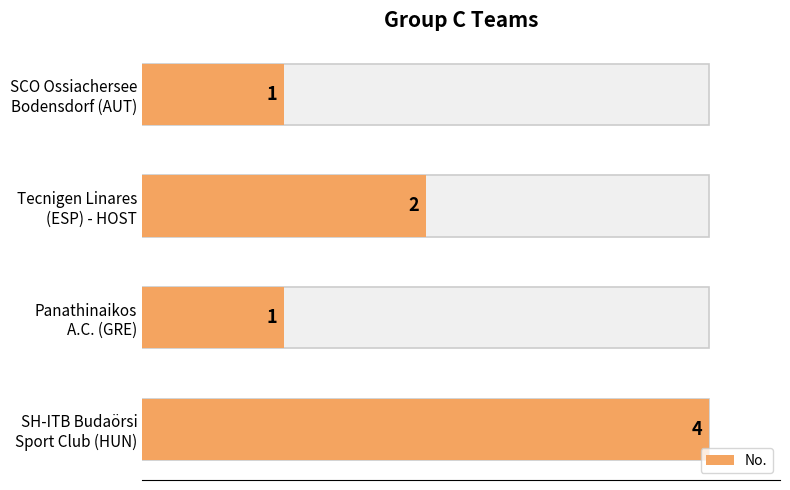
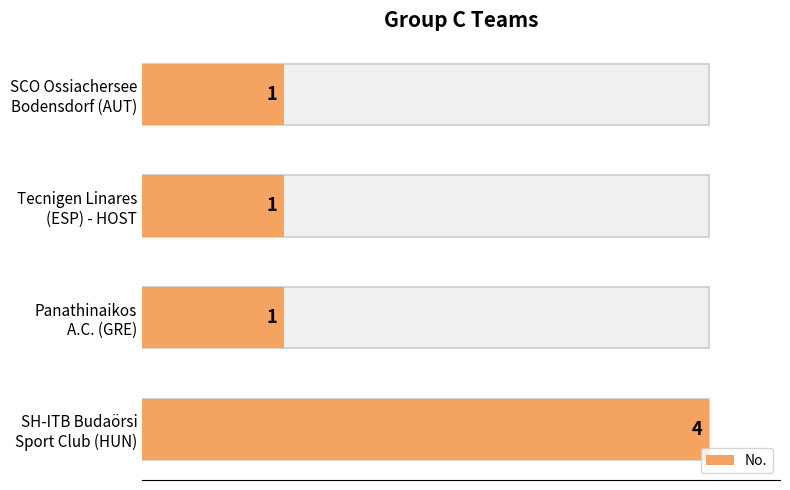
No., Tecnigen Linares (ESP) - HOST: 2 -> 1
